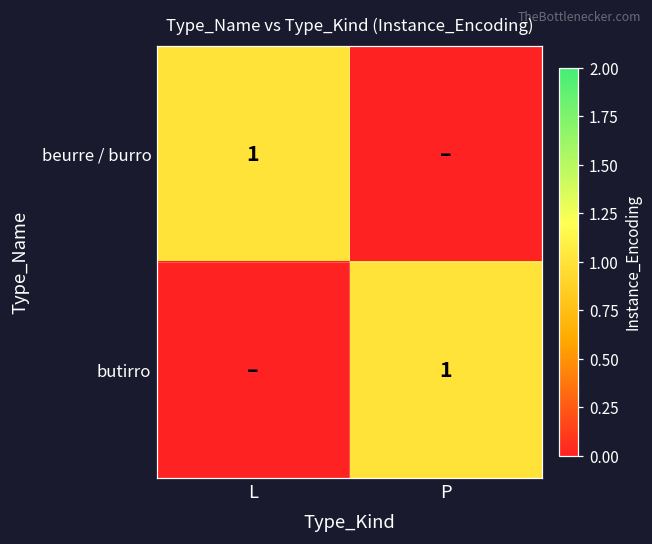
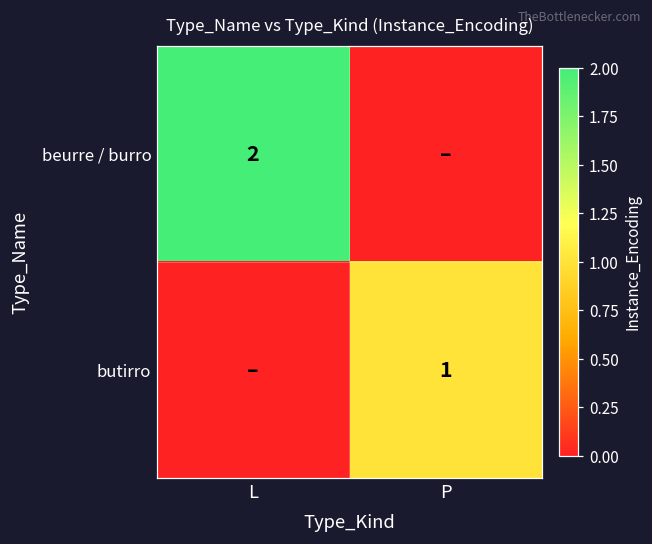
beurre / burro, L: 1 -> 2
